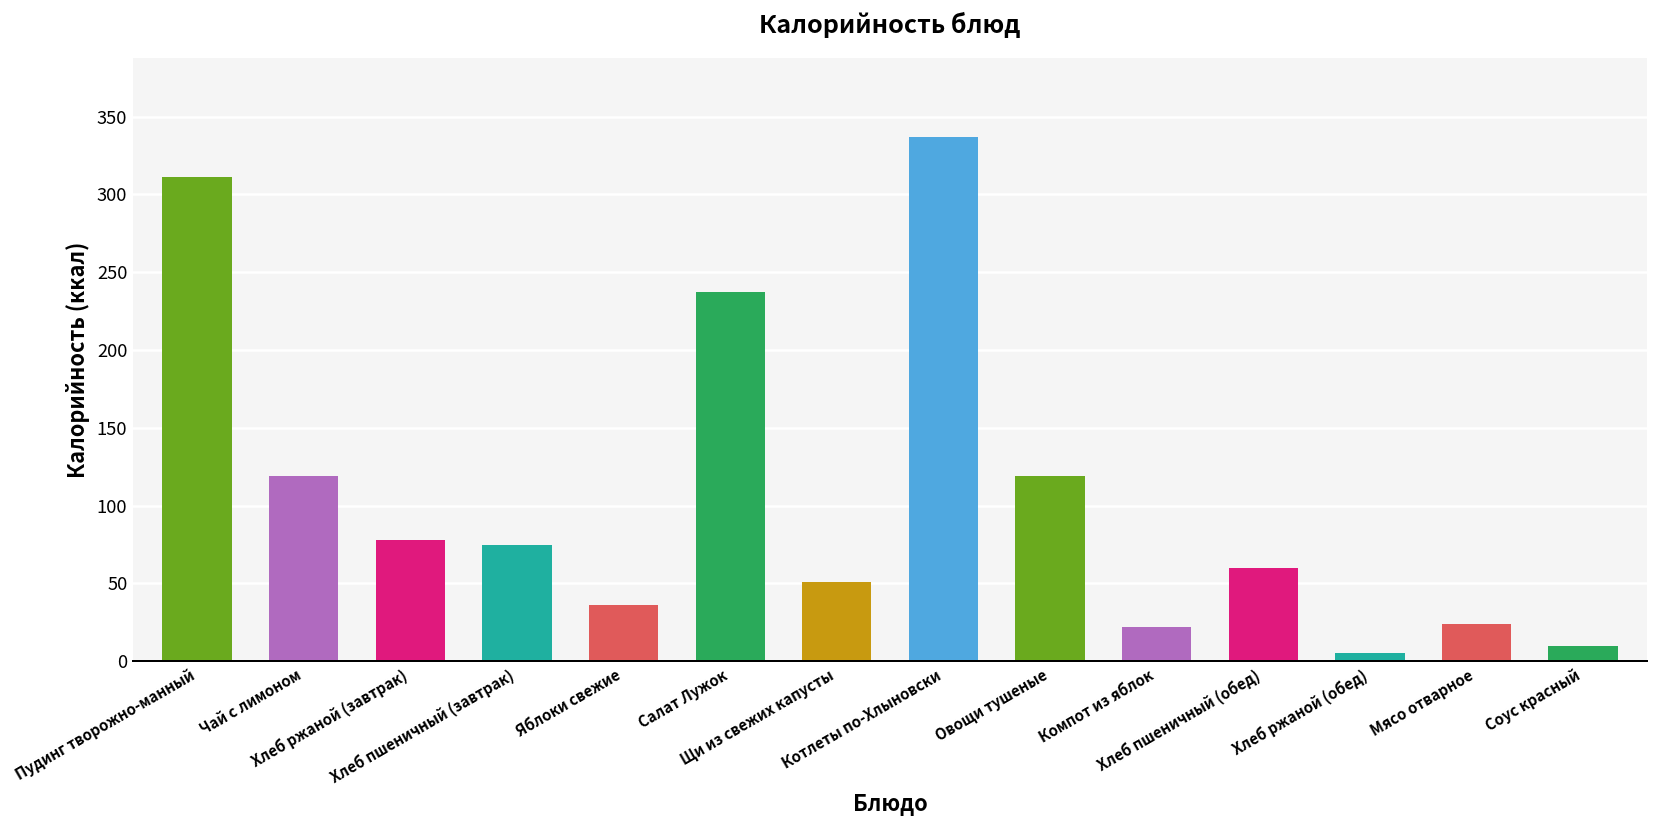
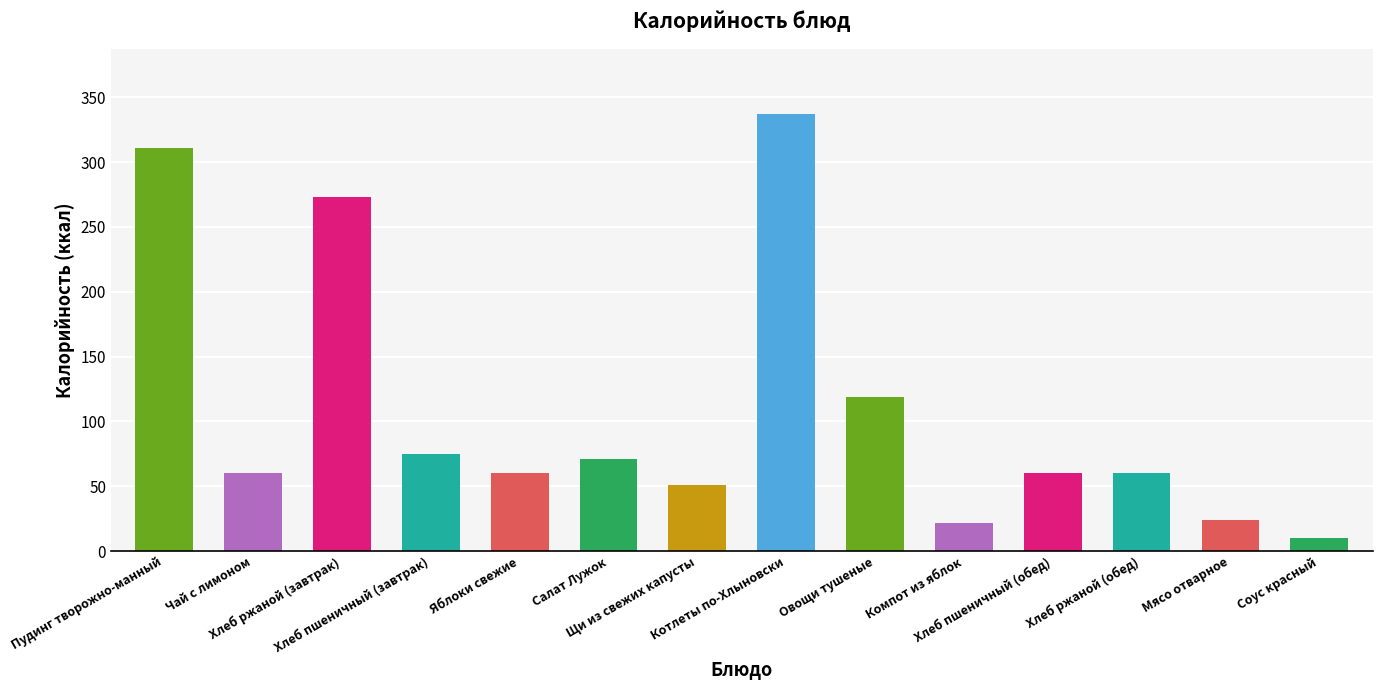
Чай с лимоном: 119 -> 60
Хлеб ржаной (завтрак): 78 -> 273
Яблоки свежие: 36 -> 60
Салат Лужок: 237 -> 71
Хлеб ржаной (обед): 5 -> 60
